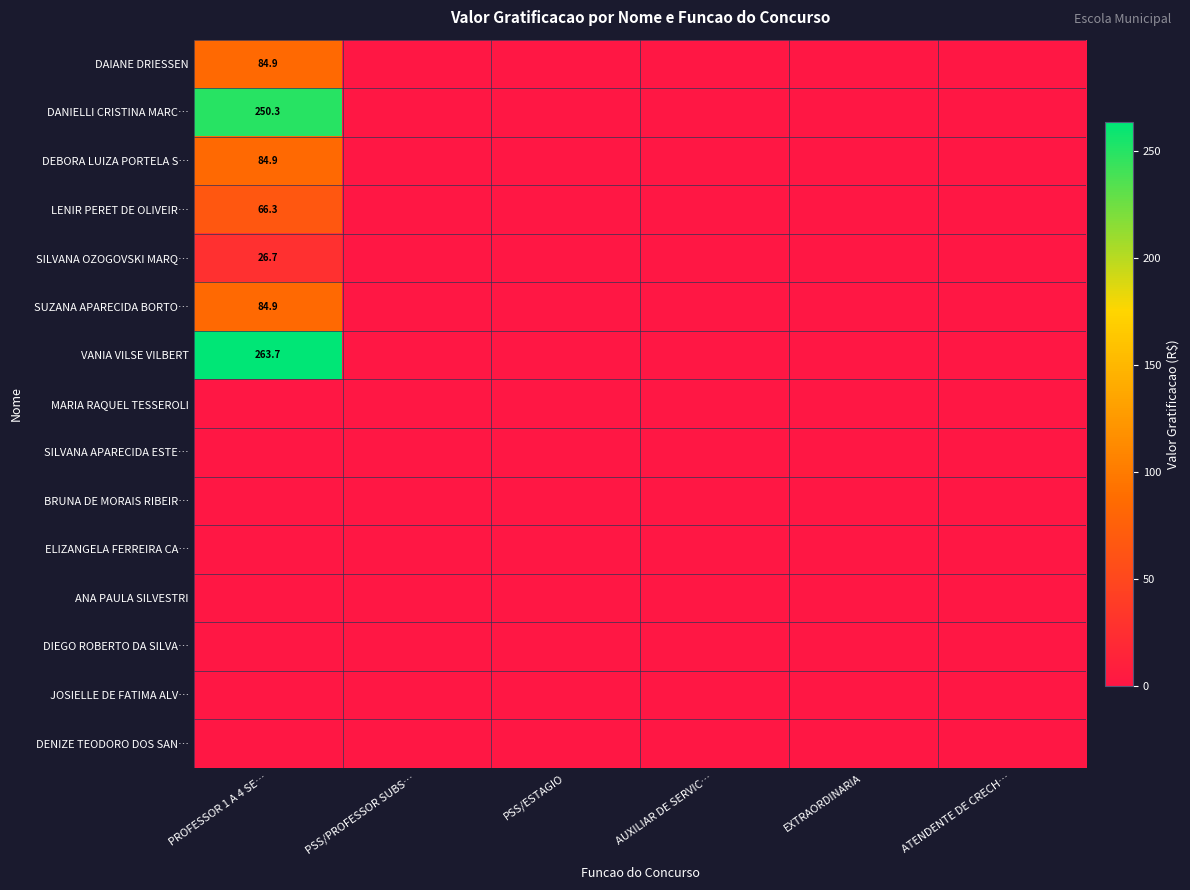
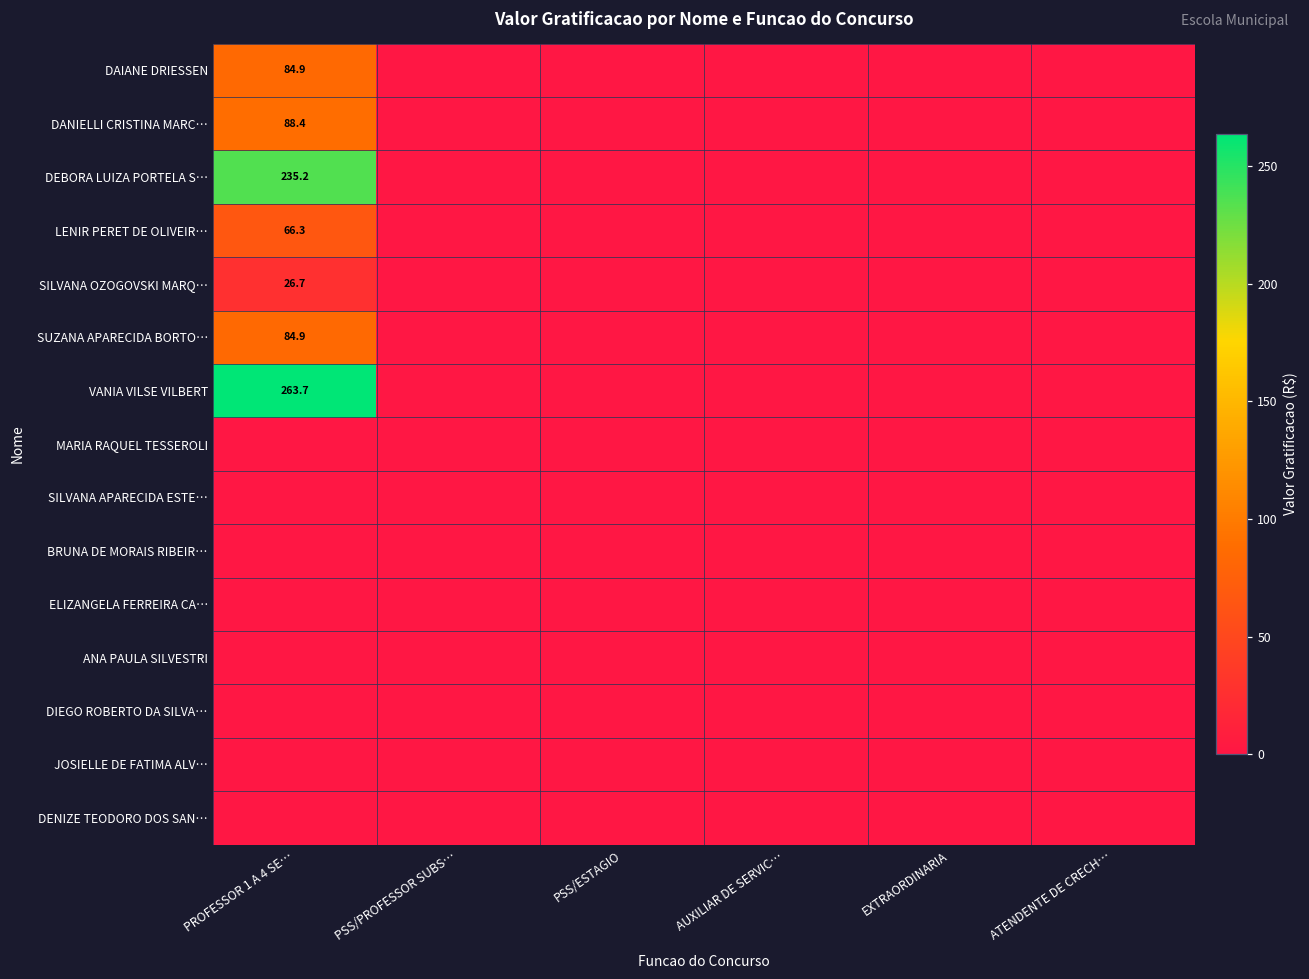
DANIELLI CRISTINA MARC…, PROFESSOR 1 A 4 SE…: 250.3 -> 88.4
DEBORA LUIZA PORTELA S…, PROFESSOR 1 A 4 SE…: 84.9 -> 235.2
